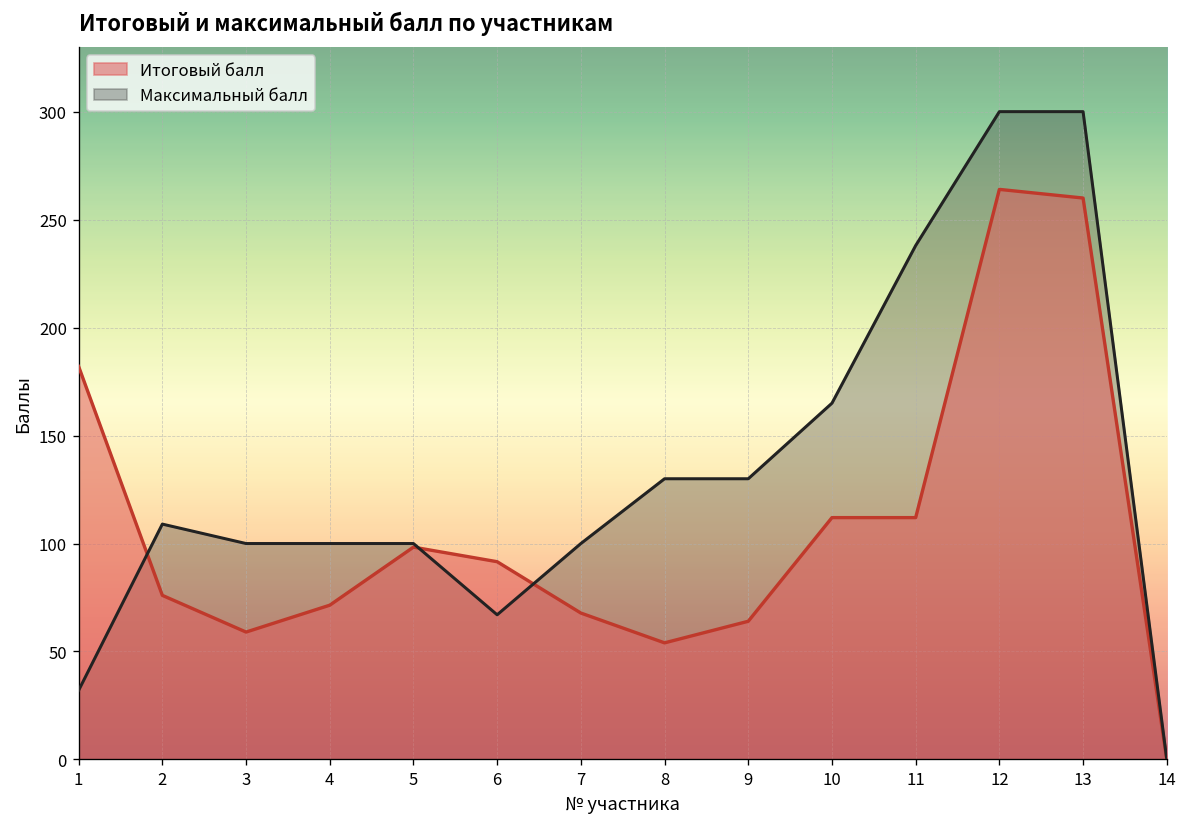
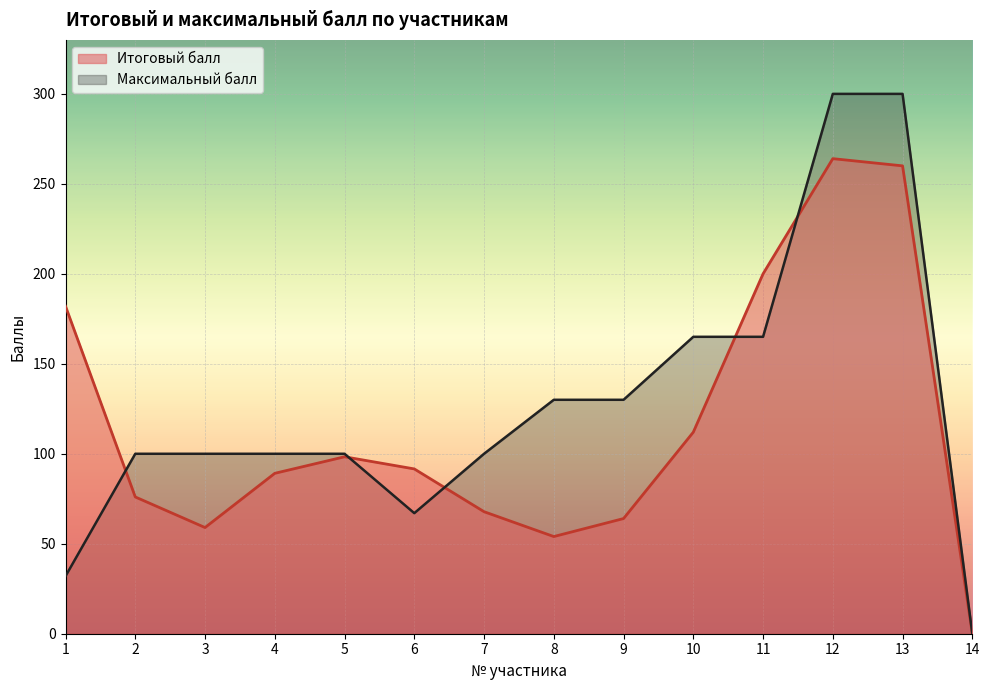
Максимальный балл, 2: 109 -> 100
Итоговый балл, 4: 71 -> 89
Итоговый балл, 11: 112 -> 200
Максимальный балл, 11: 238 -> 165
